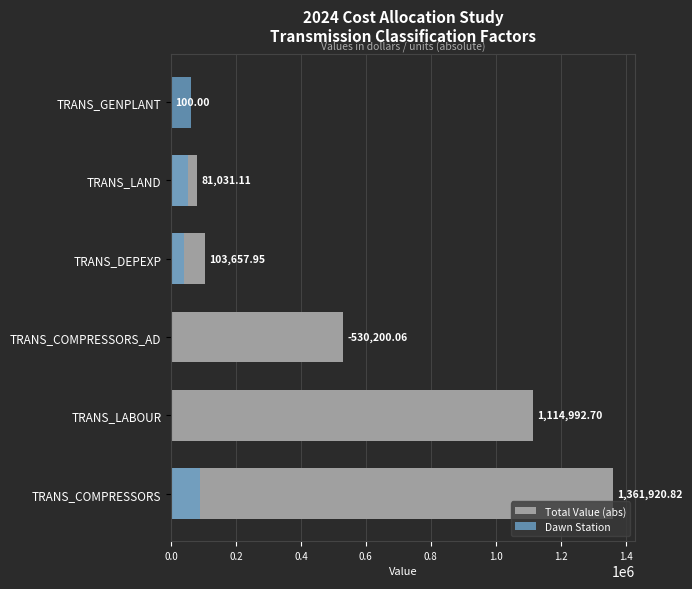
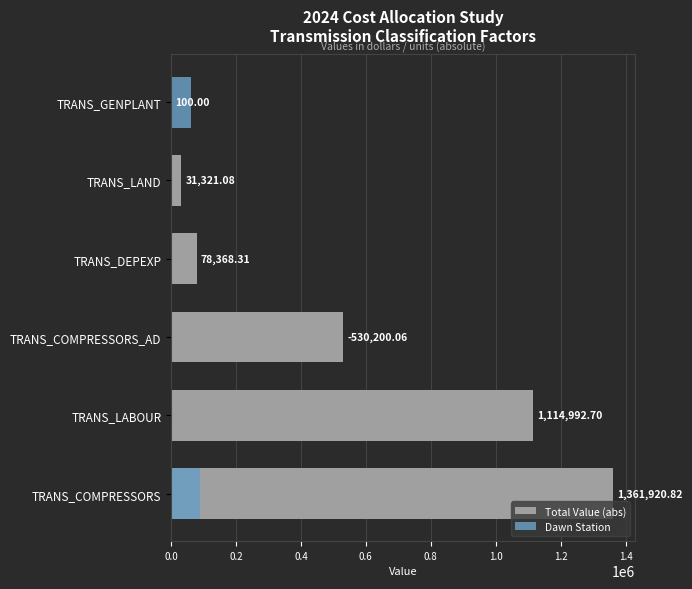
Total Value (abs), TRANS_LAND: 81,031.11 -> 31,321.08
Dawn Station, TRANS_LAND: 50000 -> 0
Total Value (abs), TRANS_DEPEXP: 103,657.95 -> 78,368.31
Dawn Station, TRANS_DEPEXP: 40000 -> 0
